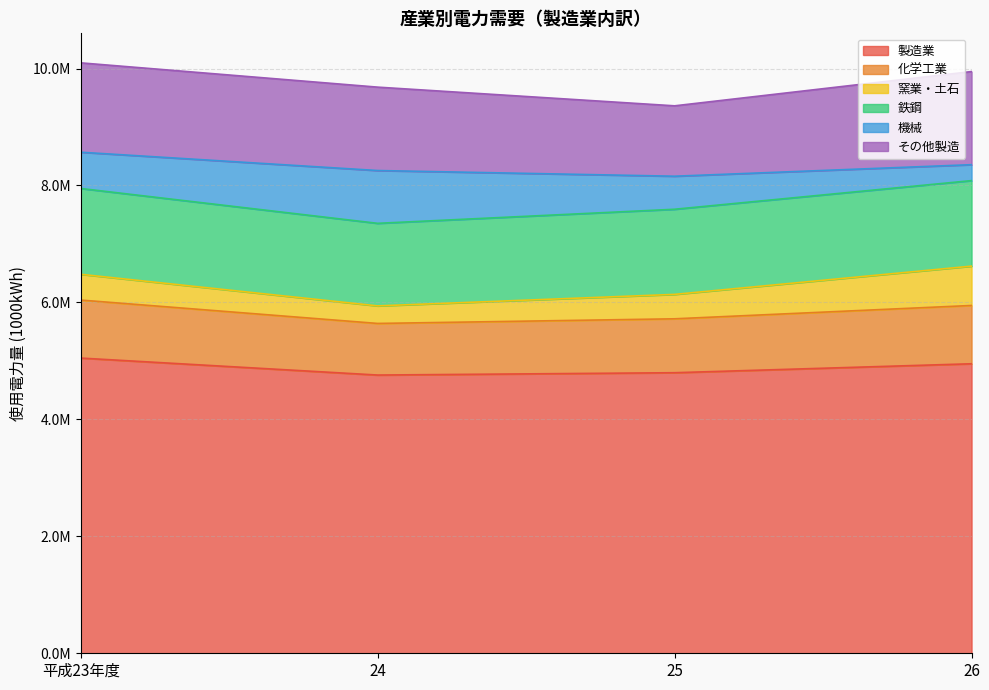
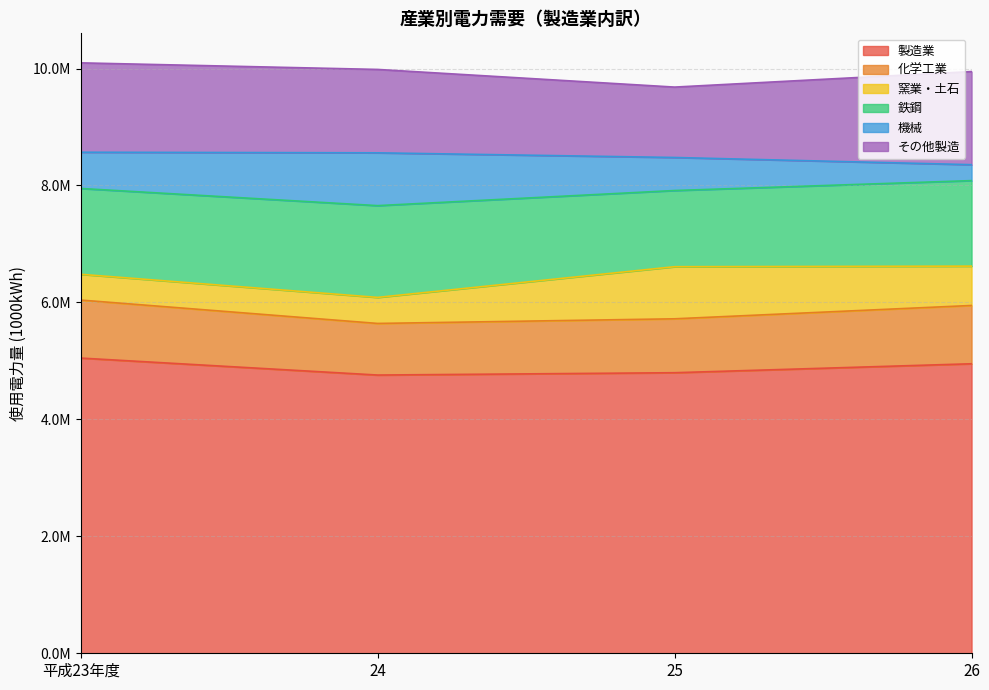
窯業・土石, 24: 300000 -> 400000
鉄鋼, 24: 1400000 -> 1600000
窯業・土石, 25: 400000 -> 900000
鉄鋼, 25: 1500000 -> 1300000
